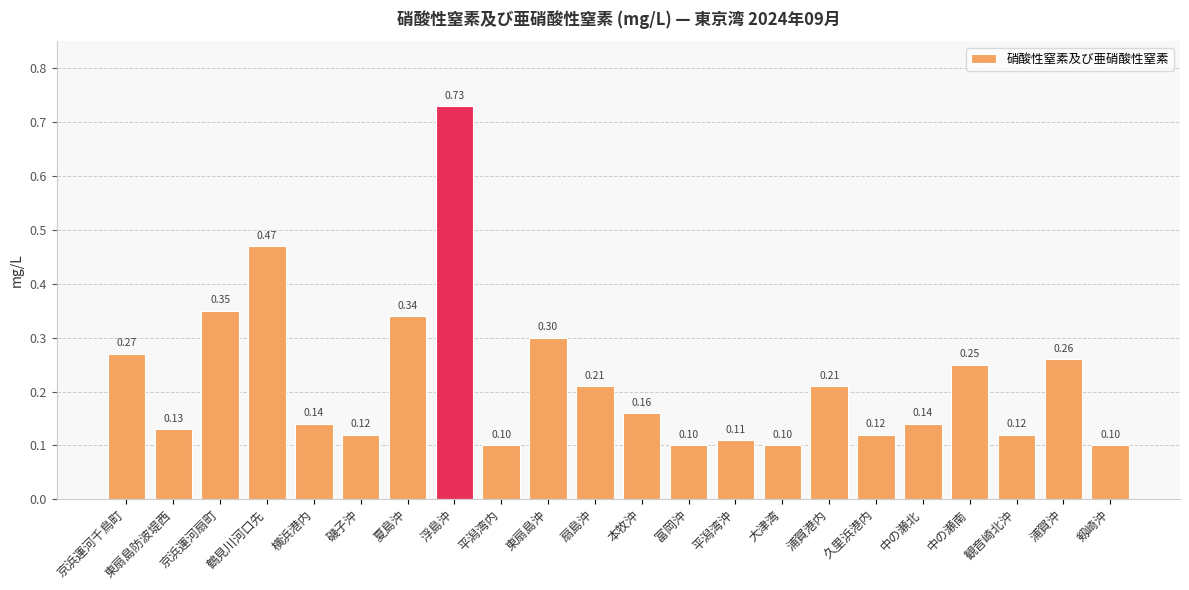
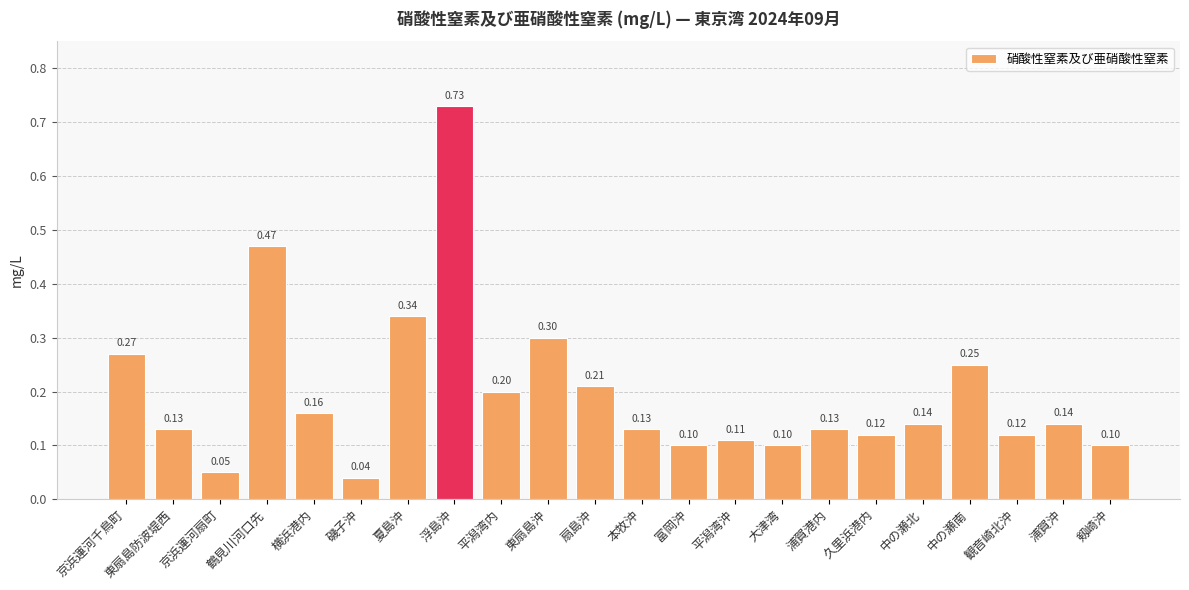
京浜運河扇町: 0.35 -> 0.05
横浜港内: 0.14 -> 0.16
磯子沖: 0.12 -> 0.04
平潟湾内: 0.10 -> 0.20
本牧沖: 0.16 -> 0.13
浦賀港内: 0.21 -> 0.13
浦賀沖: 0.26 -> 0.14
